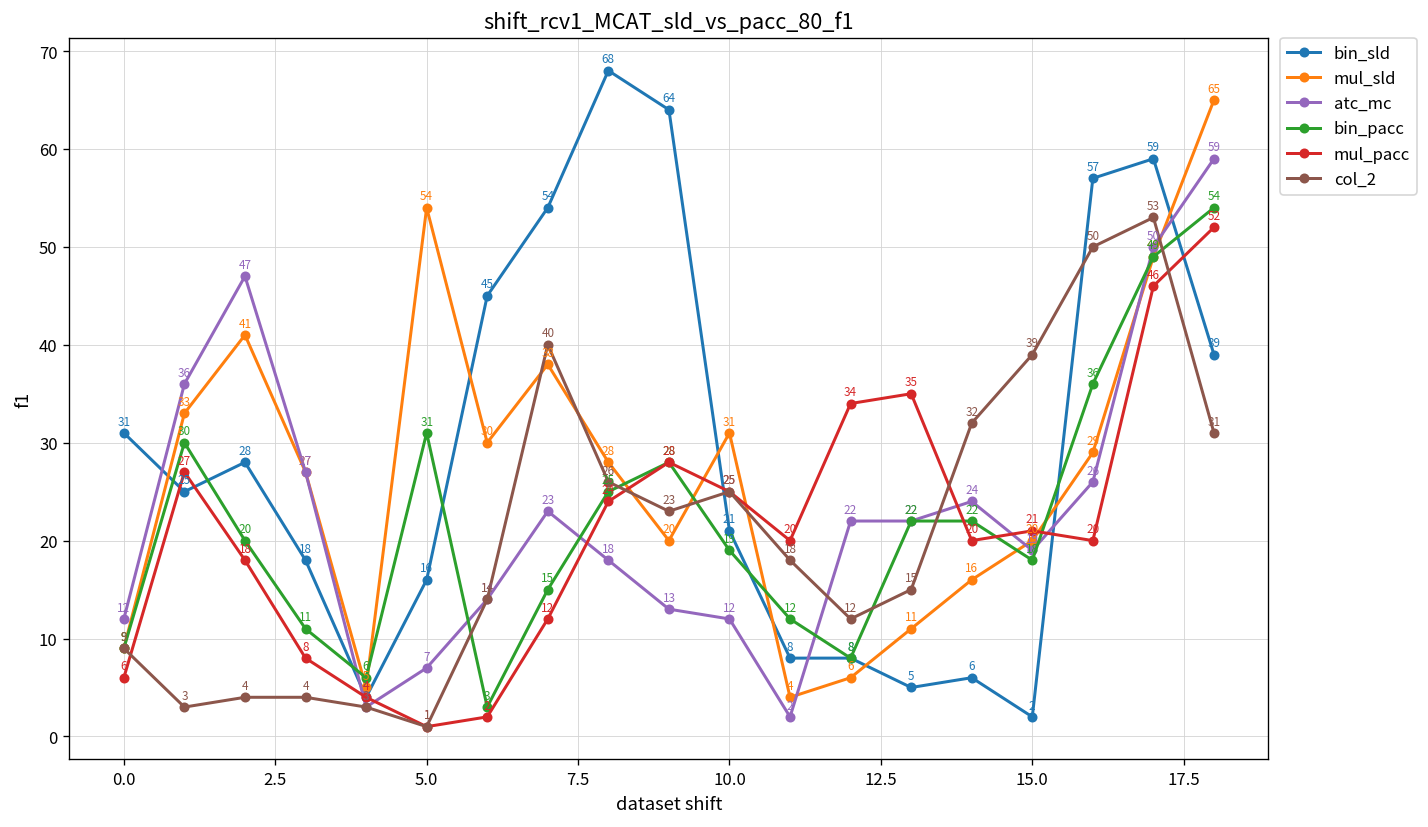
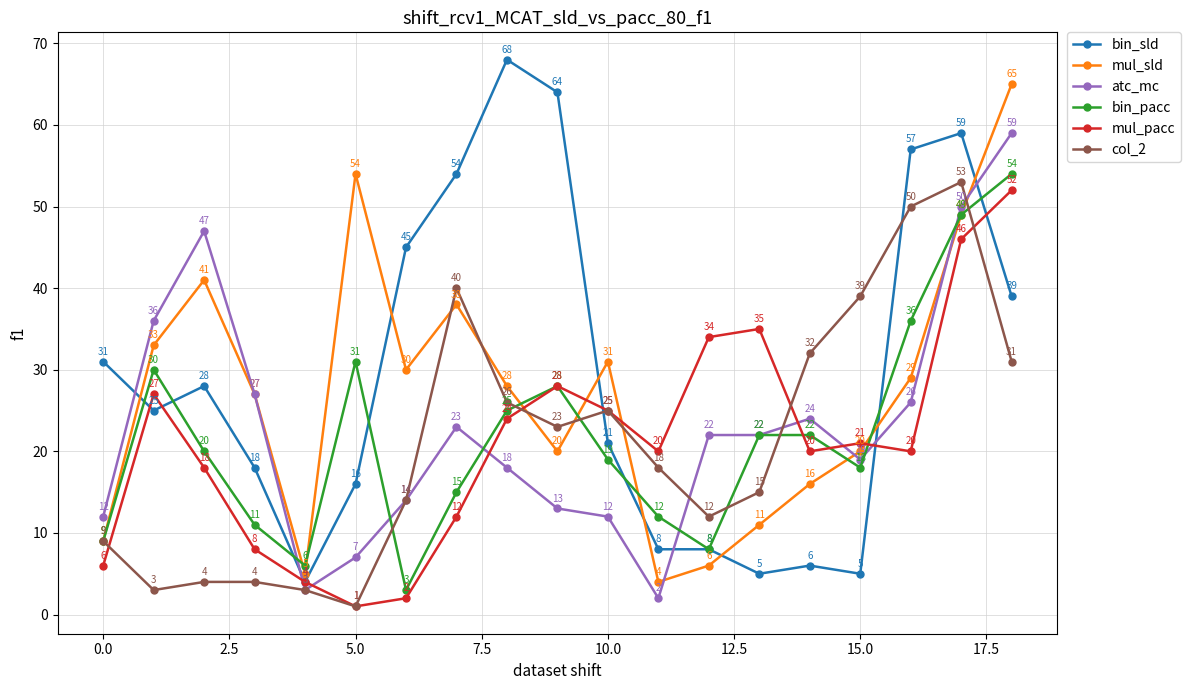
bin_sld, 15.0: 2 -> 5
